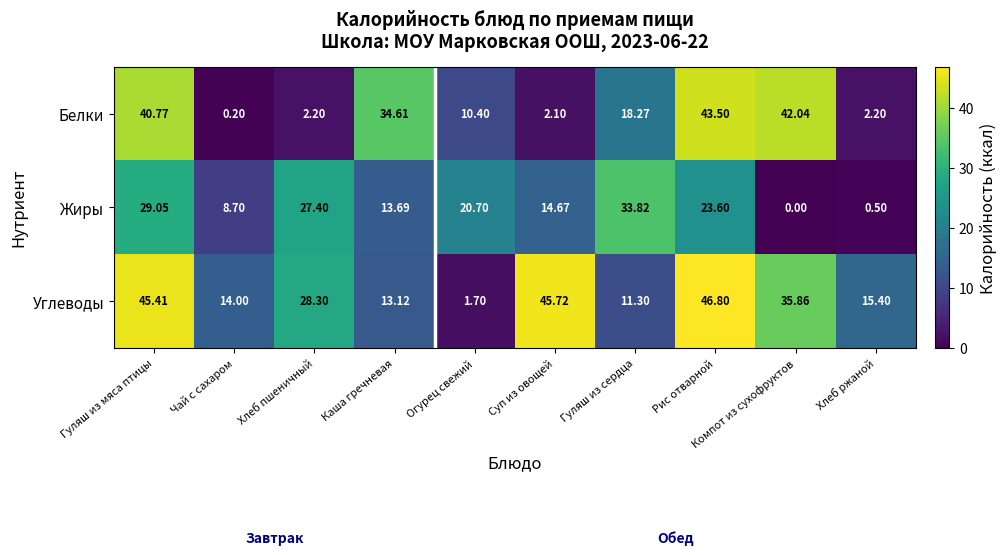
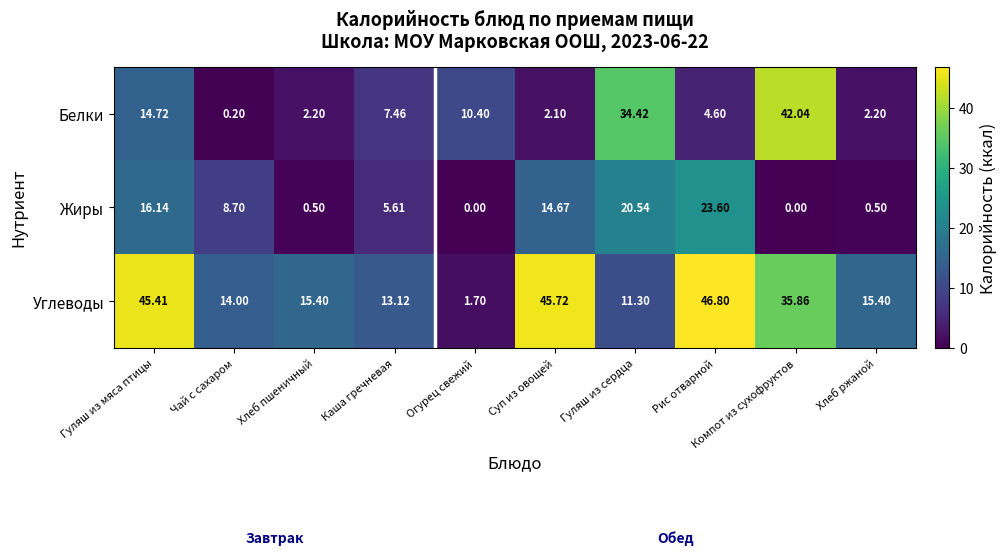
Белки, Гуляш из мяса птицы: 40.77 -> 14.72
Белки, Каша гречневая: 34.61 -> 7.46
Белки, Гуляш из сердца: 18.27 -> 34.42
Белки, Рис отварной: 43.50 -> 4.60
Жиры, Гуляш из мяса птицы: 29.05 -> 16.14
Жиры, Хлеб пшеничный: 27.40 -> 0.50
Жиры, Каша гречневая: 13.69 -> 5.61
Жиры, Огурец свежий: 20.70 -> 0.00
Жиры, Гуляш из сердца: 33.82 -> 20.54
Углеводы, Хлеб пшеничный: 28.30 -> 15.40
